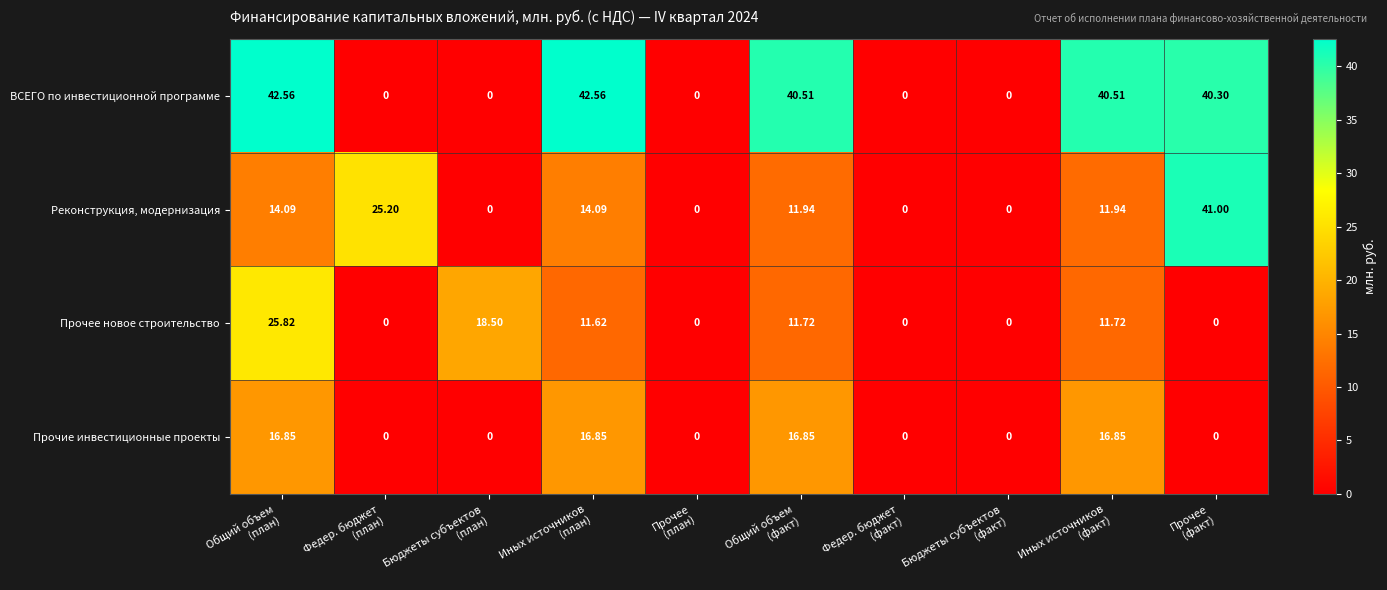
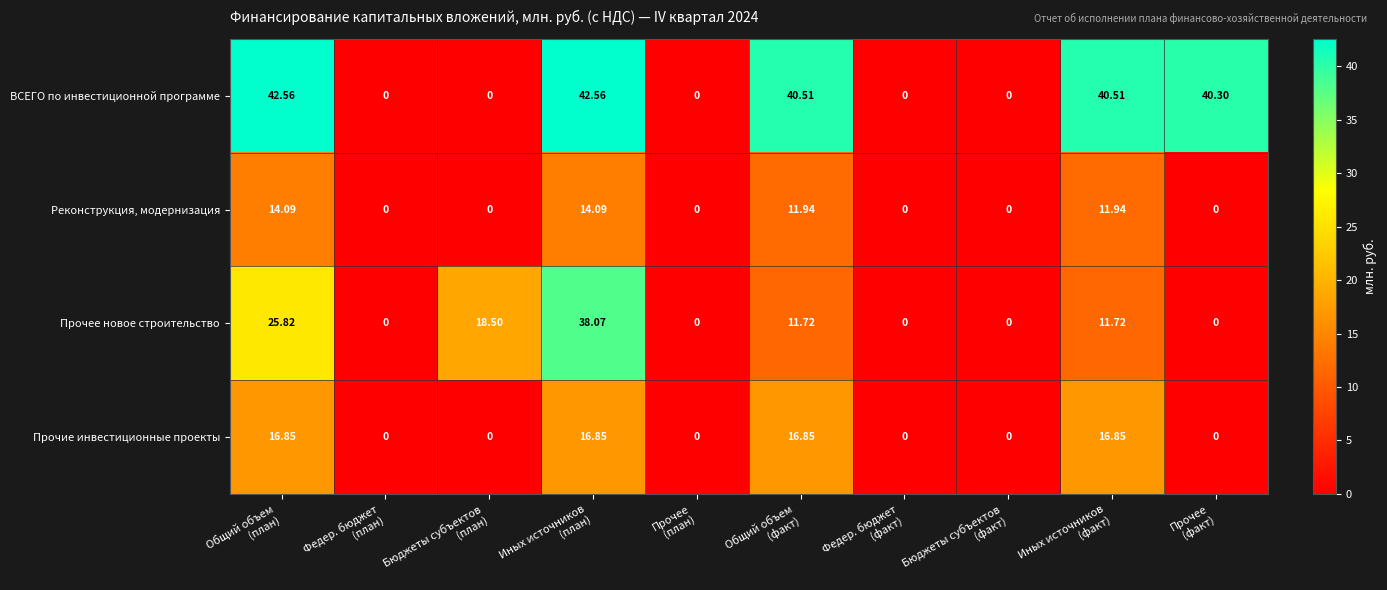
Реконструкция, модернизация, Федер. бюджет (план): 25.20 -> 0
Реконструкция, модернизация, Прочее (факт): 41.00 -> 0
Прочее новое строительство, Иных источников (план): 11.62 -> 38.07
